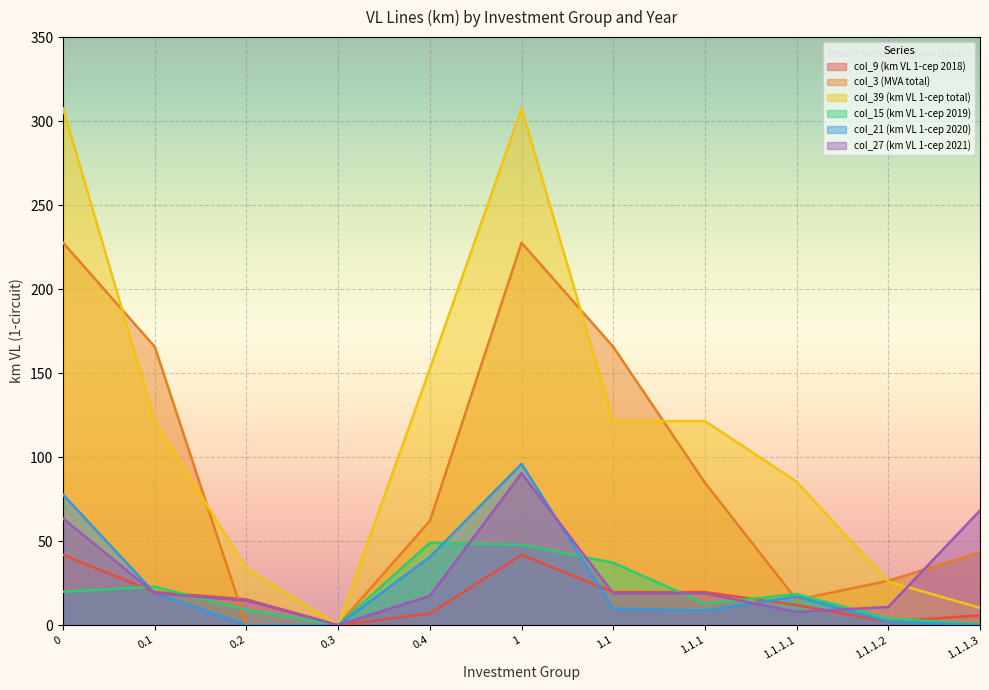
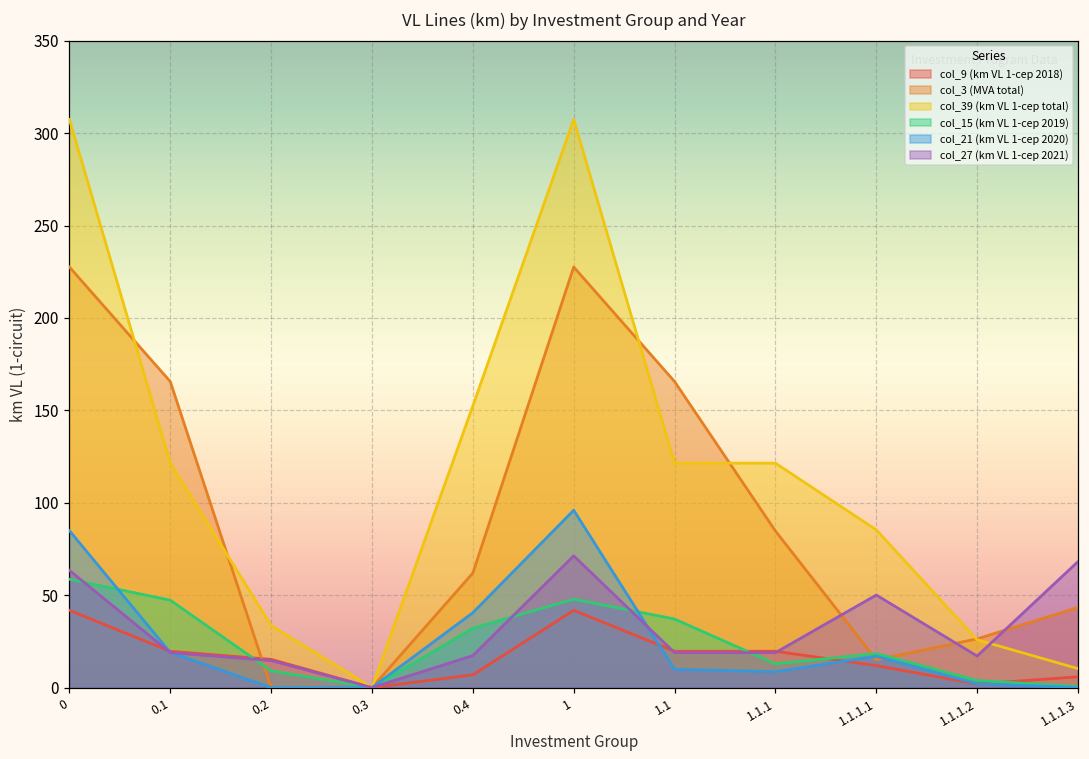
col_15 (km VL 1-cep 2019), 0: 20 -> 59
col_21 (km VL 1-cep 2020), 0: 78 -> 85
col_15 (km VL 1-cep 2019), 0.1: 23 -> 47
col_15 (km VL 1-cep 2019), 0.4: 49 -> 32
col_27 (km VL 1-cep 2021), 1: 90 -> 71
col_27 (km VL 1-cep 2021), 1.1.1.1: 8 -> 50
col_27 (km VL 1-cep 2021), 1.1.1.2: 11 -> 17
